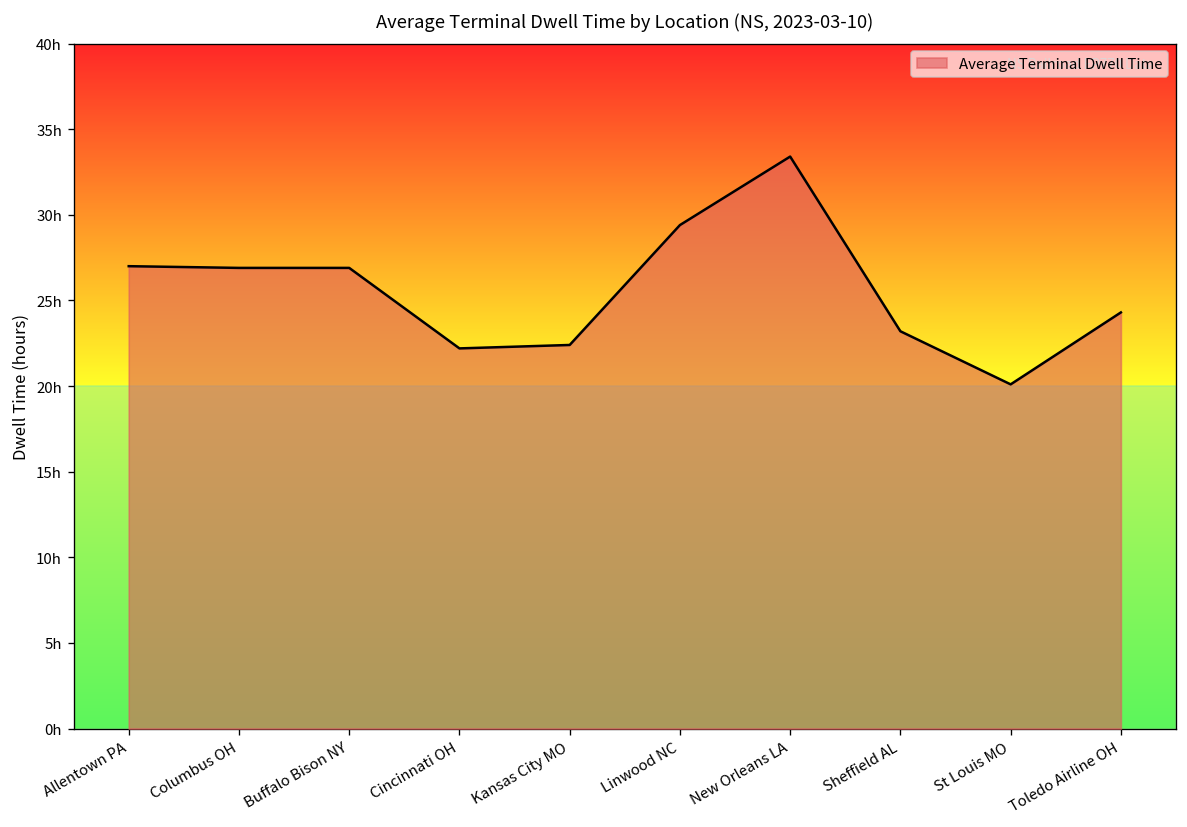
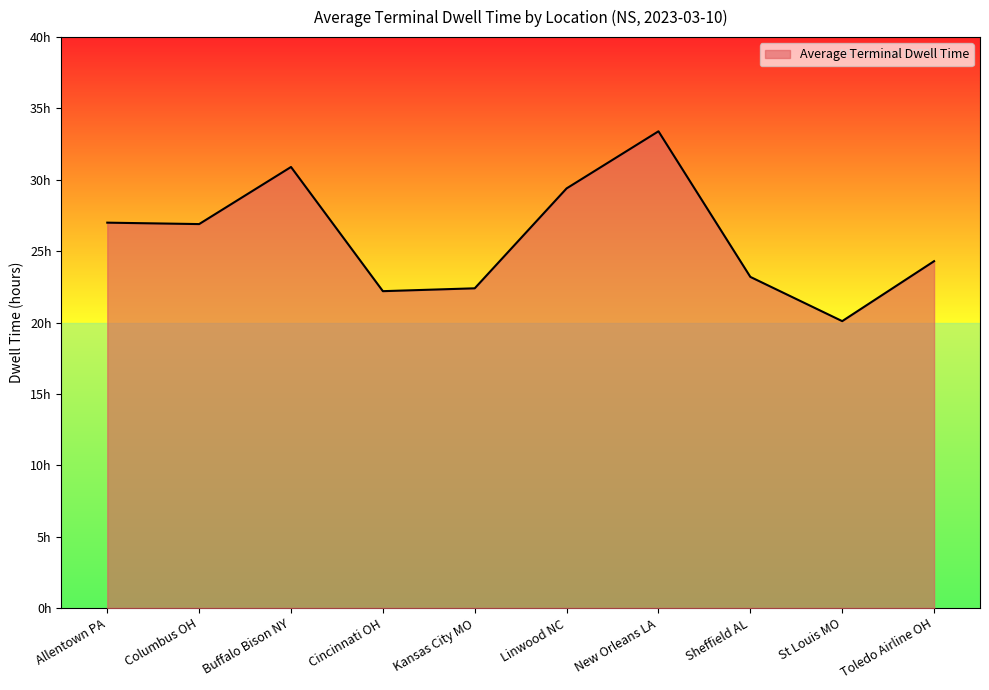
Buffalo Bison NY: 26.9h -> 30.9h
